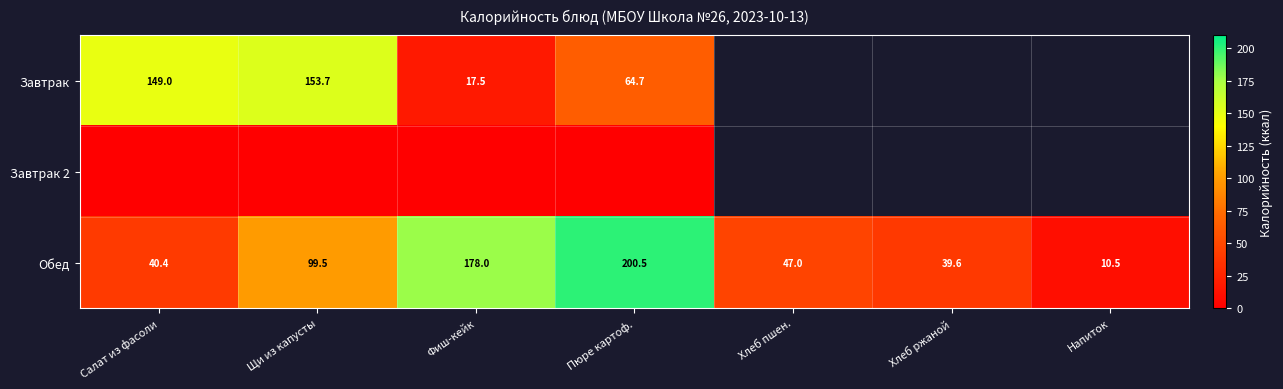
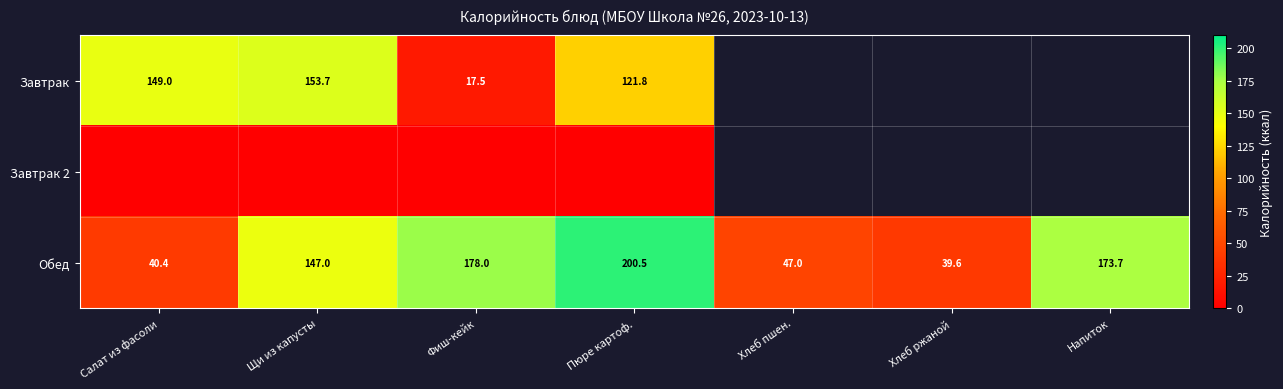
Завтрак, Пюре картоф.: 64.7 -> 121.8
Обед, Щи из капусты: 99.5 -> 147.0
Обед, Напиток: 10.5 -> 173.7
